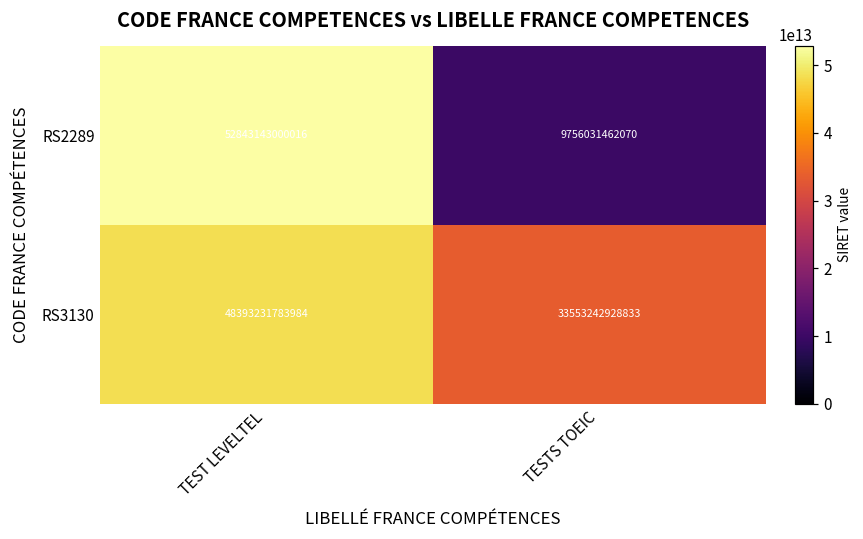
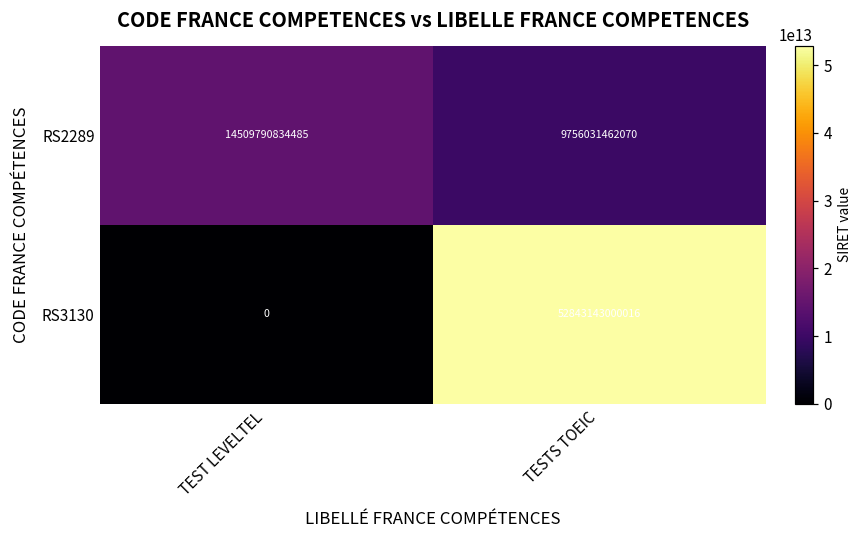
RS2289, TEST LEVELTEL: 52843143000016 -> 14509790834485
RS3130, TEST LEVELTEL: 48393231783984 -> 0
RS3130, TESTS TOEIC: 33553242928833 -> 52843143000016
